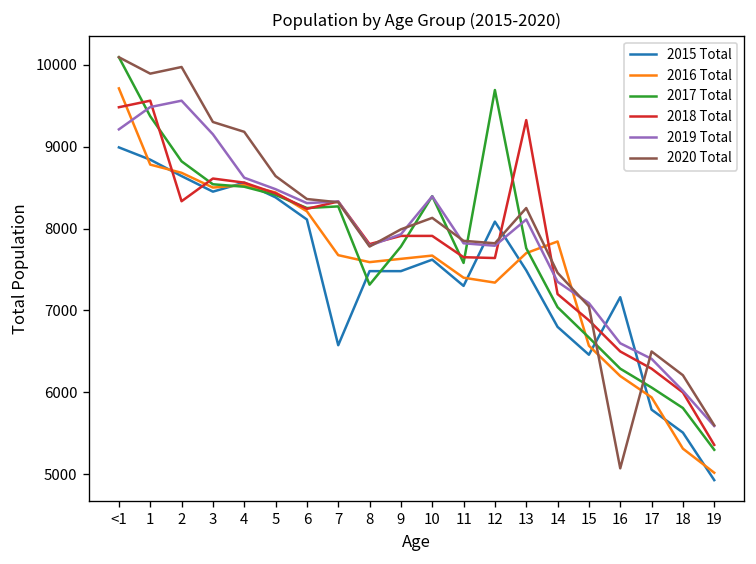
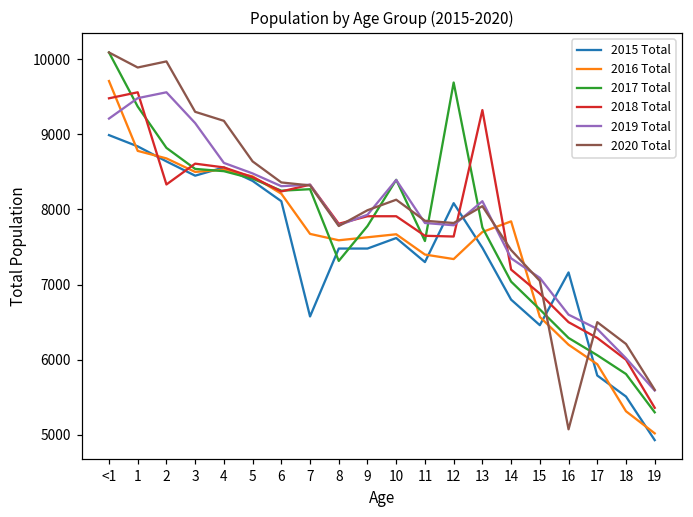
2020 Total, 13: 8300 -> 8000
